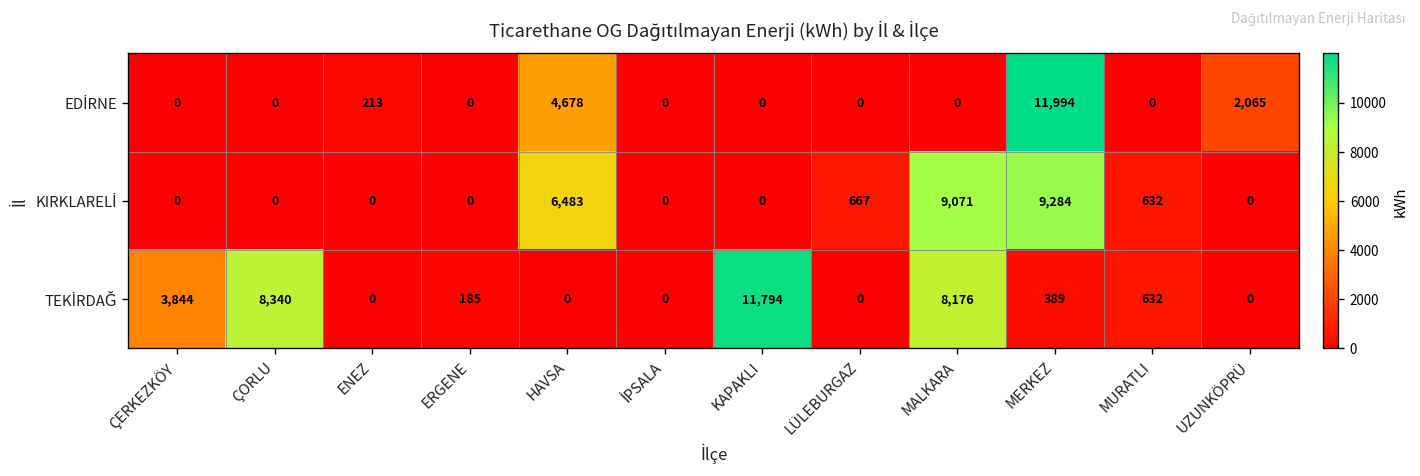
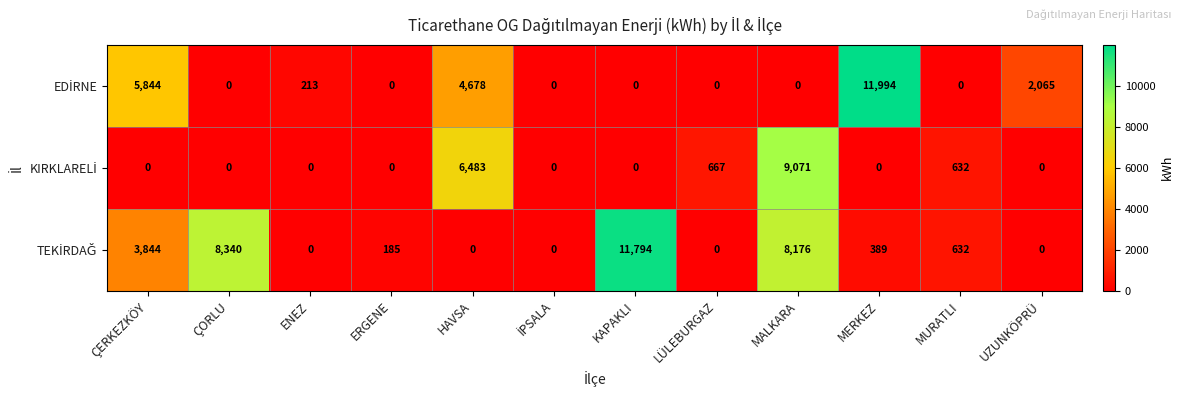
EDİRNE, ÇERKEZKÖY: 0 -> 5,844
KIRKLARELİ, MERKEZ: 9,284 -> 0
